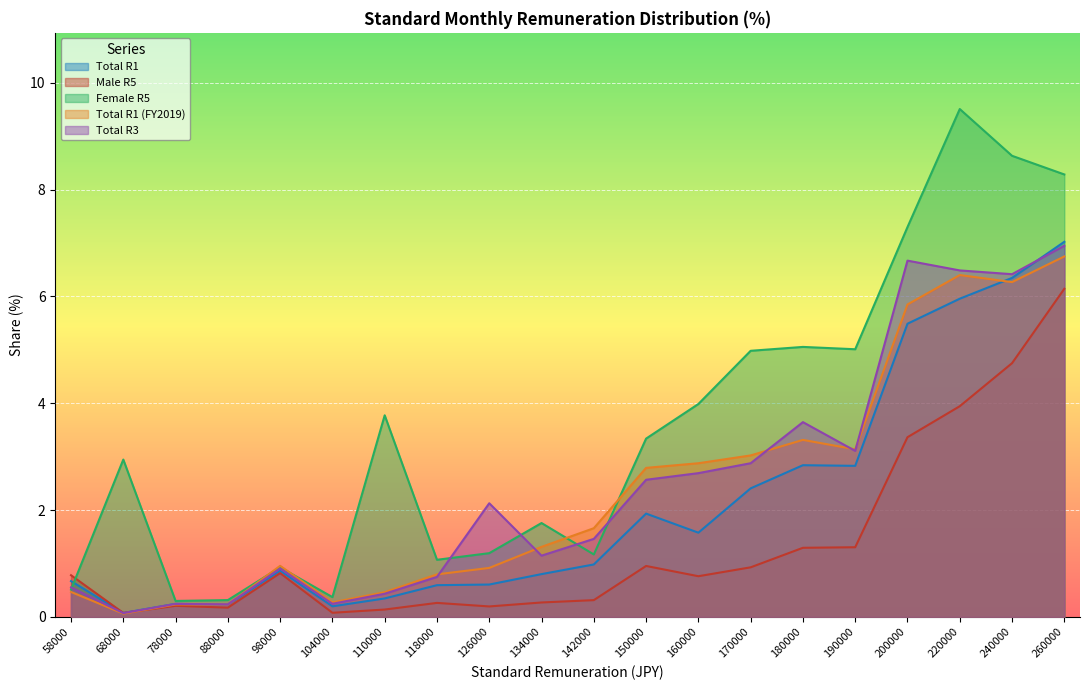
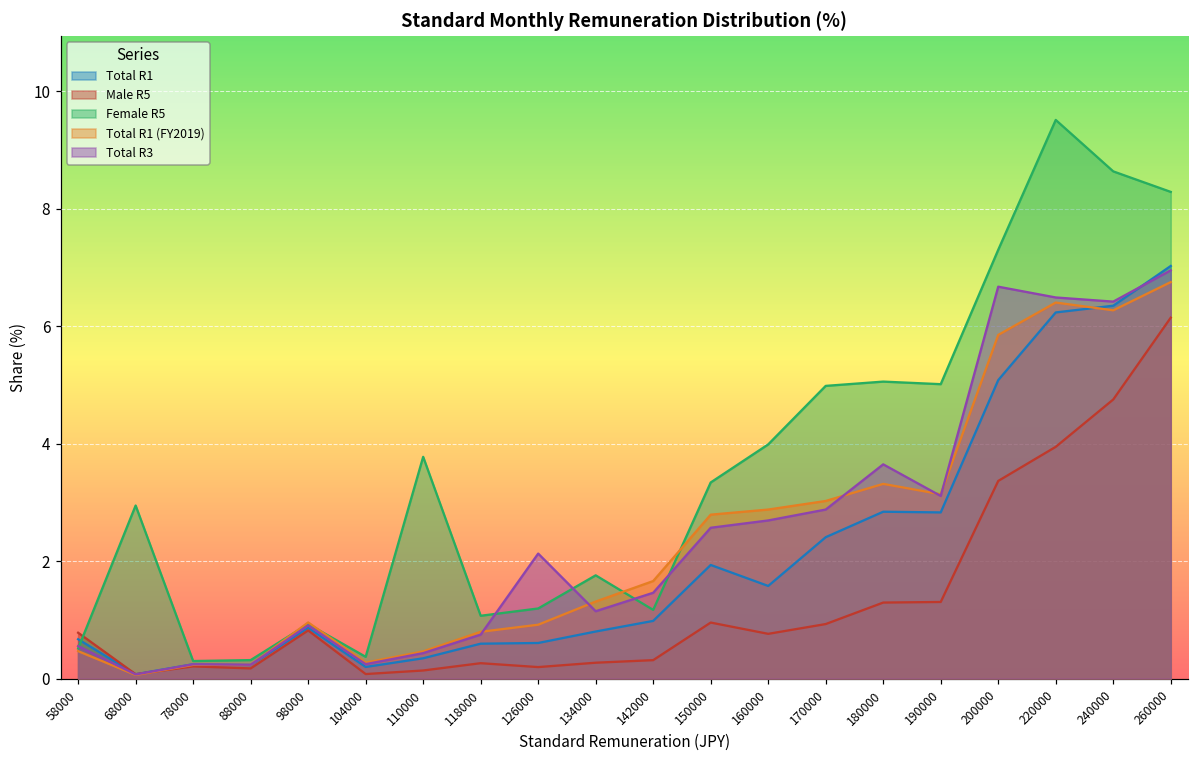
Total R1, 200000: 5.5 -> 5.1
Total R1, 220000: 6.0 -> 6.2
